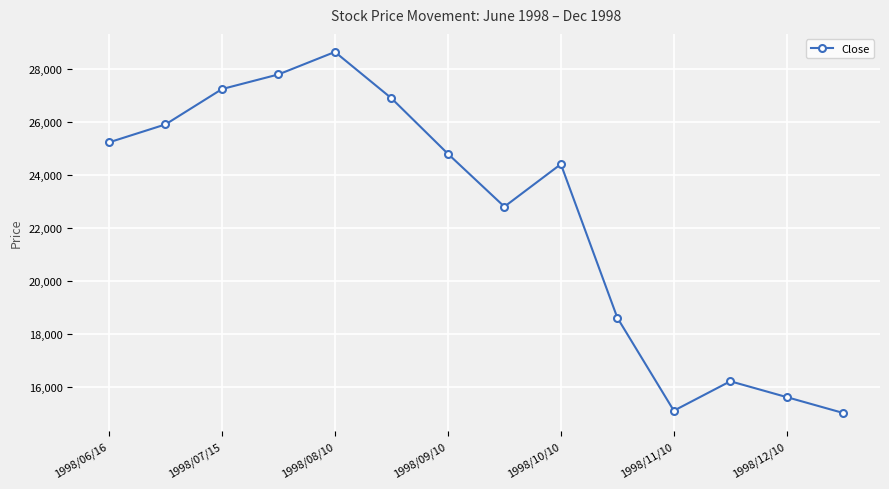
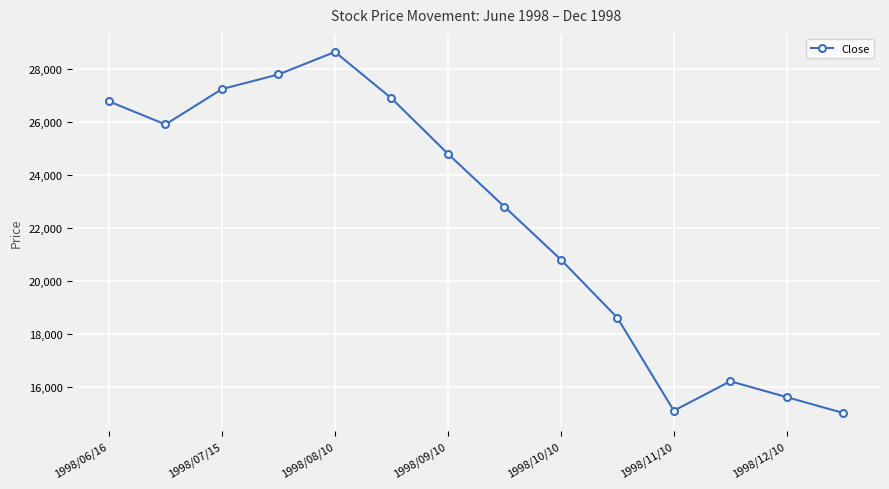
1998/06/16: 25,200 -> 26,800
1998/10/10: 24,400 -> 20,800
